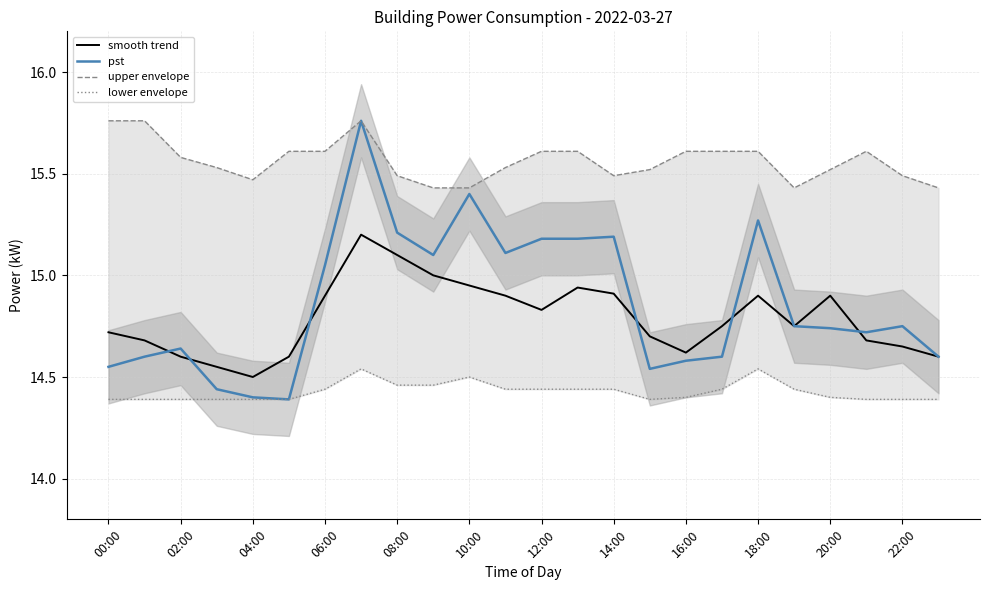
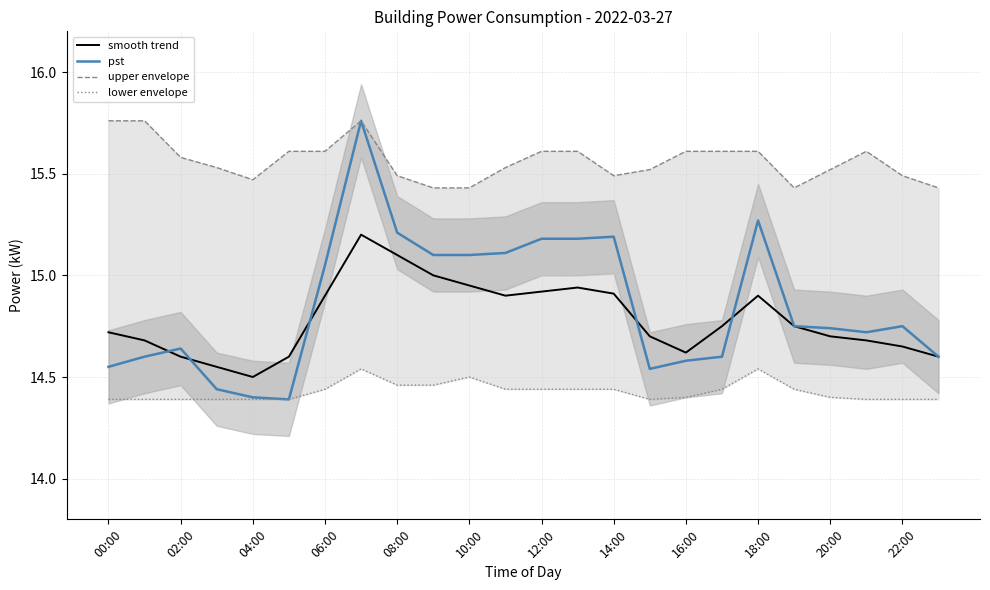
pst, 10:00: 15.4 -> 15.1
smooth trend, 12:00: 14.83 -> 14.92
smooth trend, 20:00: 14.9 -> 14.7
